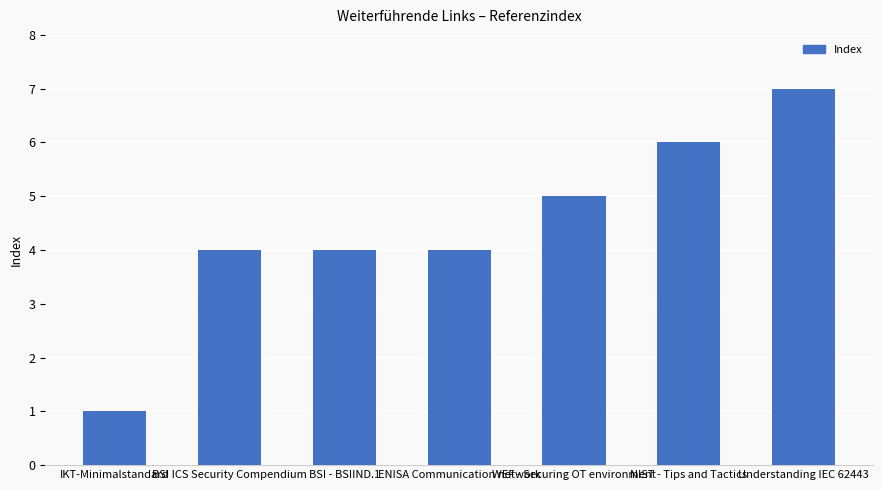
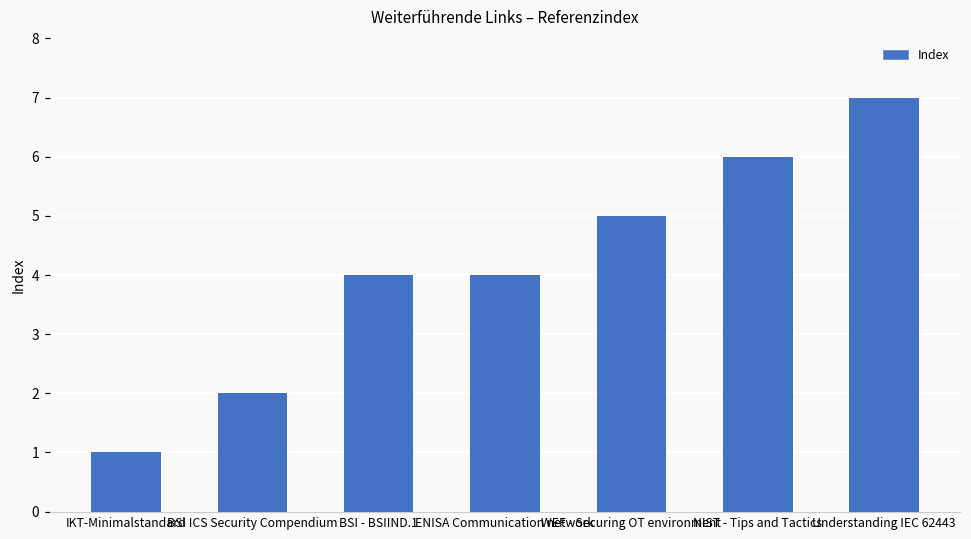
BSI ICS Security Compendium: 4 -> 2
